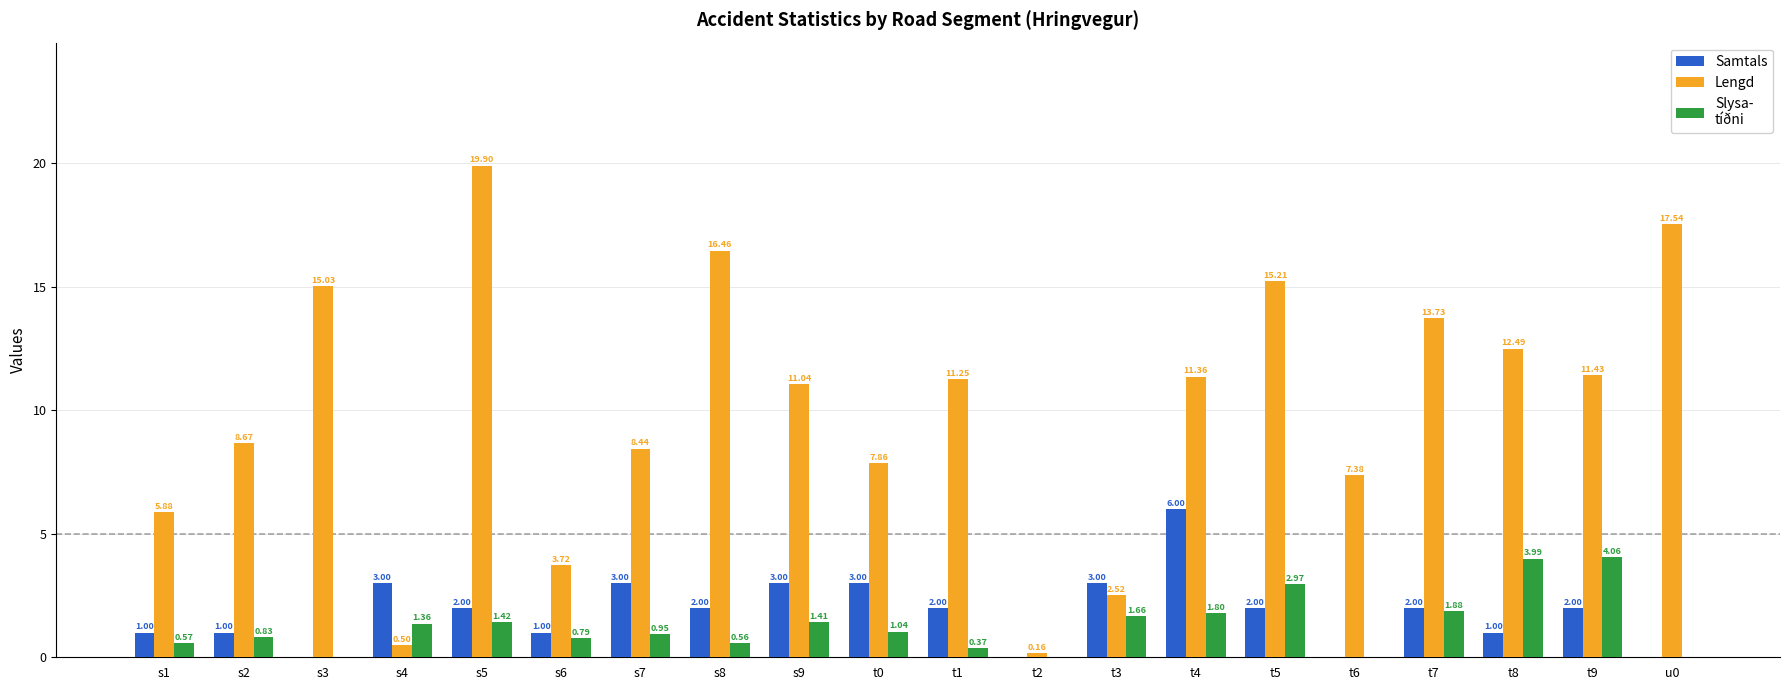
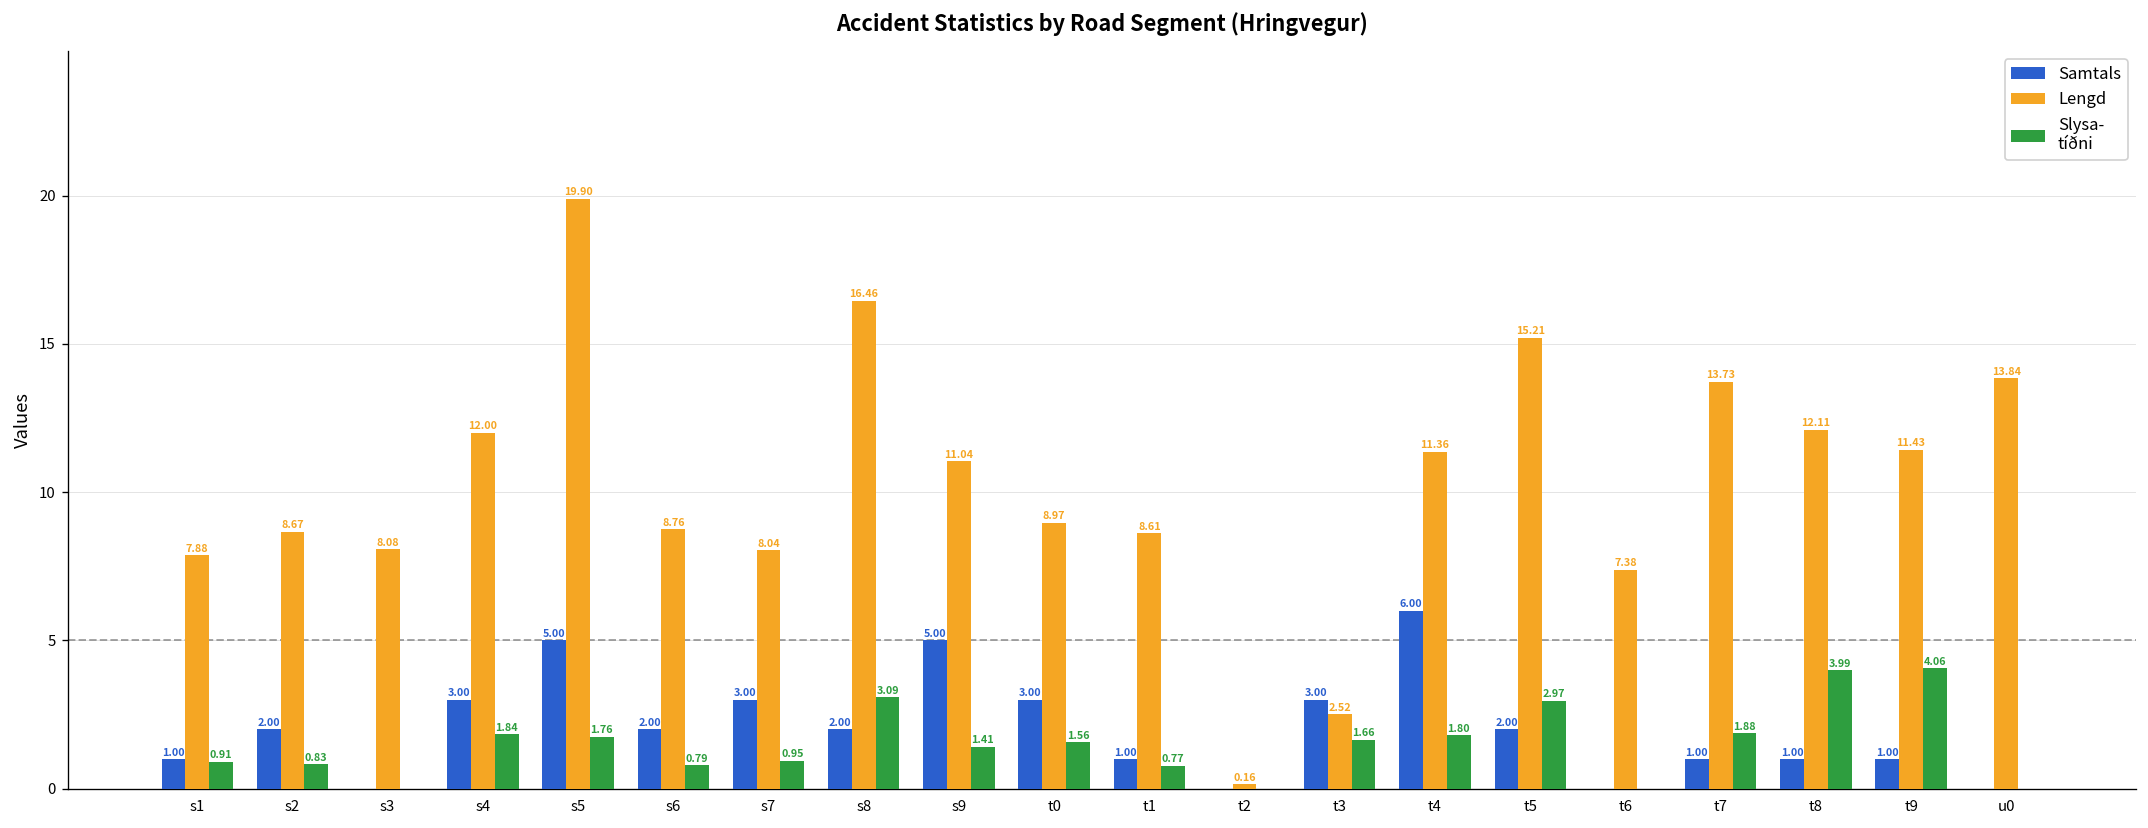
Lengd, s1: 5.88 -> 7.88
Slysa- tíðni, s1: 0.57 -> 0.91
Samtals, s2: 1.00 -> 2.00
Lengd, s3: 15.03 -> 8.08
Lengd, s4: 0.50 -> 12.00
Slysa- tíðni, s4: 1.36 -> 1.84
Samtals, s5: 2.00 -> 5.00
Slysa- tíðni, s5: 1.42 -> 1.76
Samtals, s6: 1.00 -> 2.00
Lengd, s6: 3.72 -> 8.76
Lengd, s7: 8.44 -> 8.04
Slysa- tíðni, s8: 0.56 -> 3.09
Samtals, s9: 3.00 -> 5.00
Lengd, t0: 7.86 -> 8.97
Slysa- tíðni, t0: 1.04 -> 1.56
Samtals, t1: 2.00 -> 1.00
Lengd, t1: 11.25 -> 8.61
Slysa- tíðni, t1: 0.37 -> 0.77
Samtals, t7: 2.00 -> 1.00
Lengd, t8: 12.49 -> 12.11
Samtals, t9: 2.00 -> 1.00
Lengd, u0: 17.54 -> 13.84
